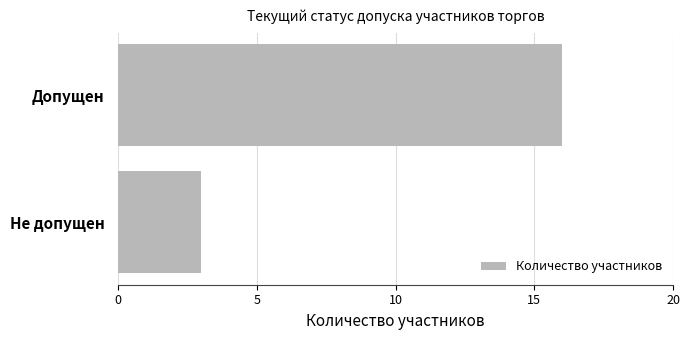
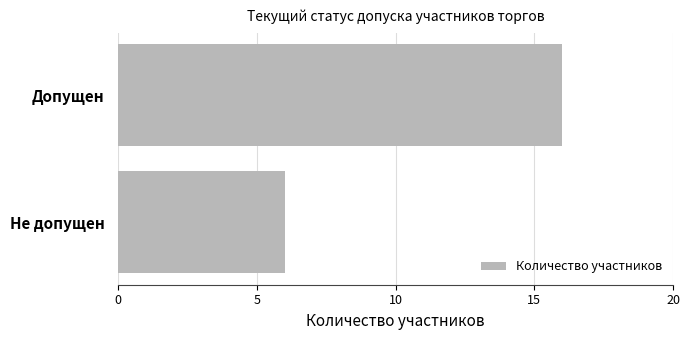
Не допущен: 3 -> 6
